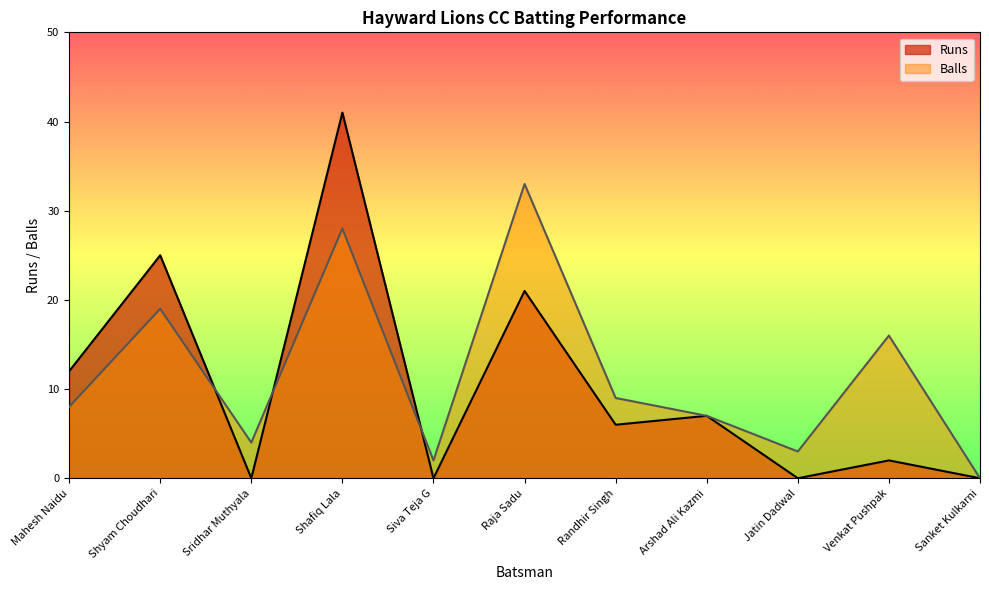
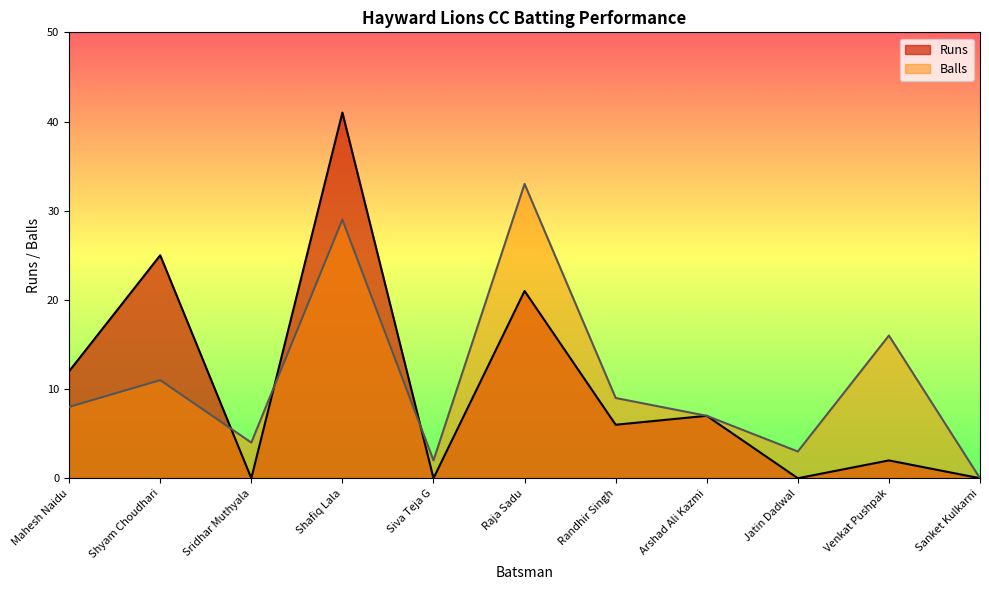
Balls, Shyam Choudhari: 19 -> 11
Balls, Shafiq Lala: 28 -> 29
